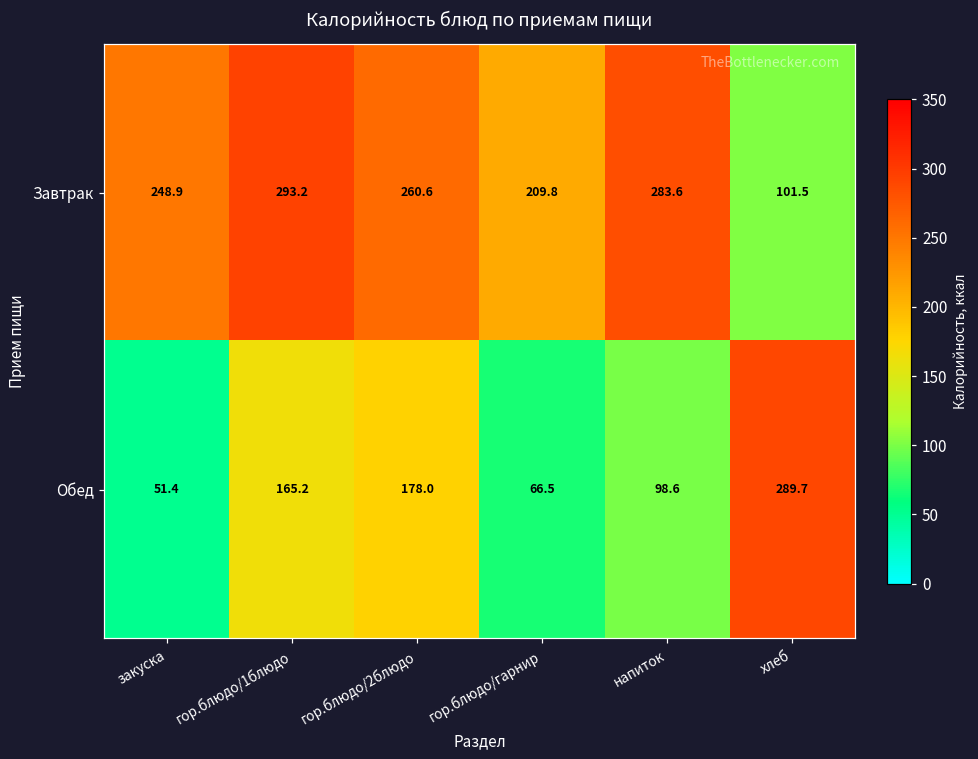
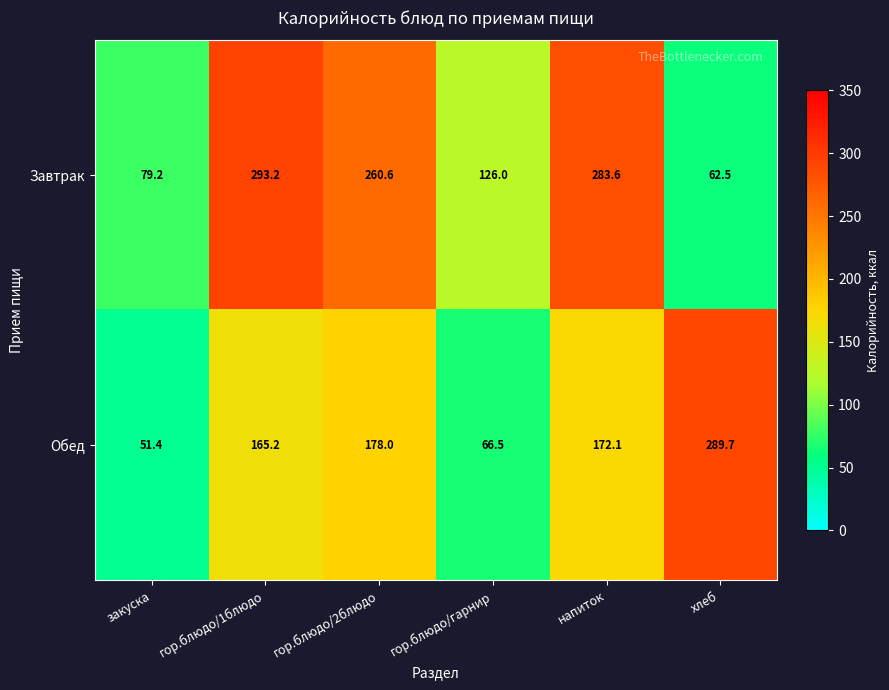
Завтрак, закуска: 248.9 -> 79.2
Завтрак, гор.блюдо/гарнир: 209.8 -> 126.0
Завтрак, хлеб: 101.5 -> 62.5
Обед, напиток: 98.6 -> 172.1
